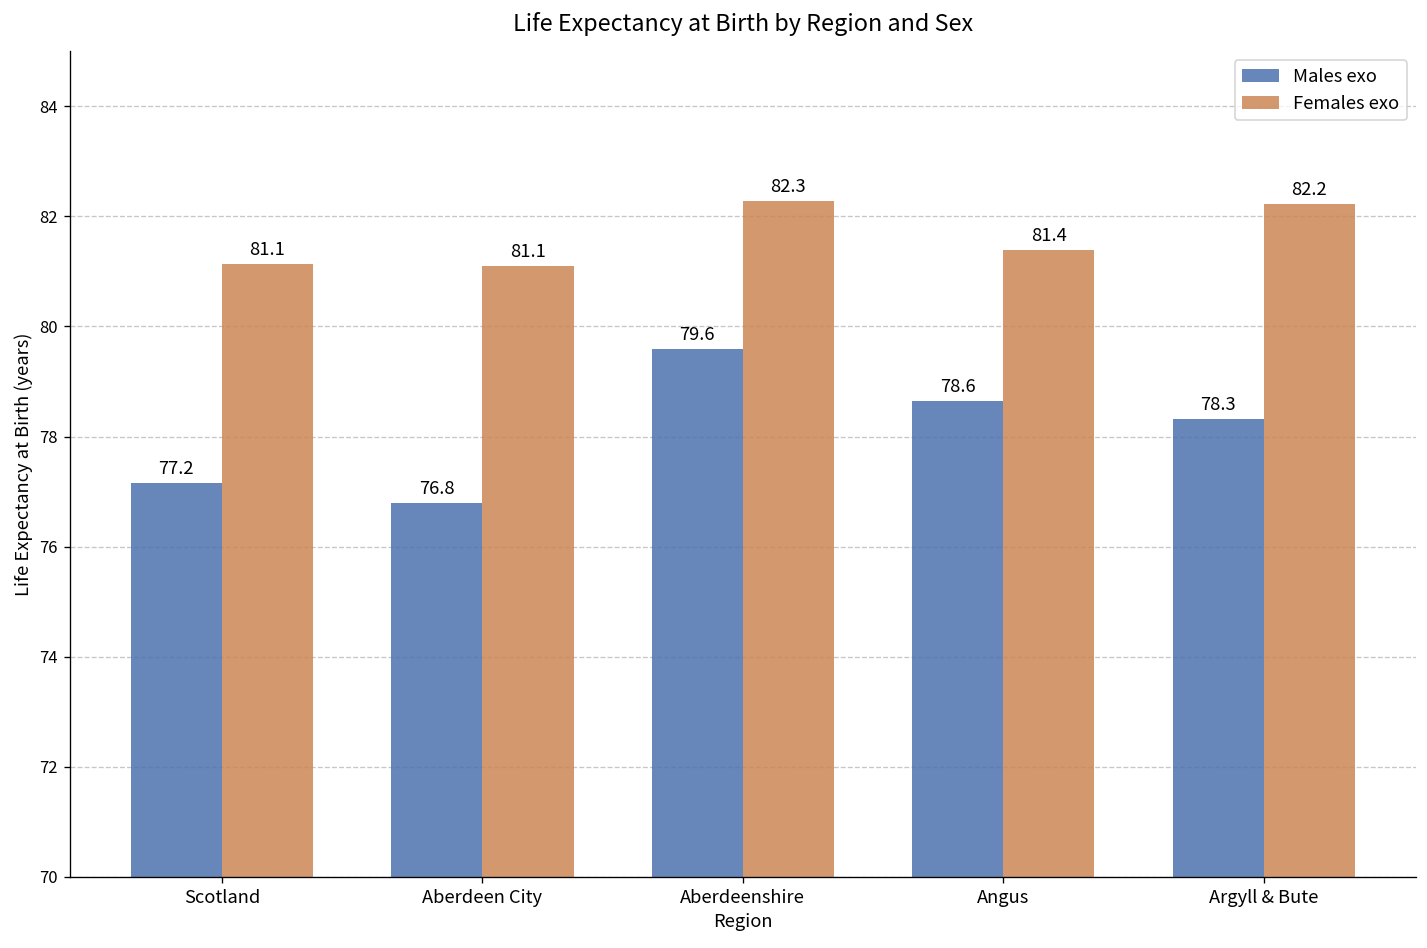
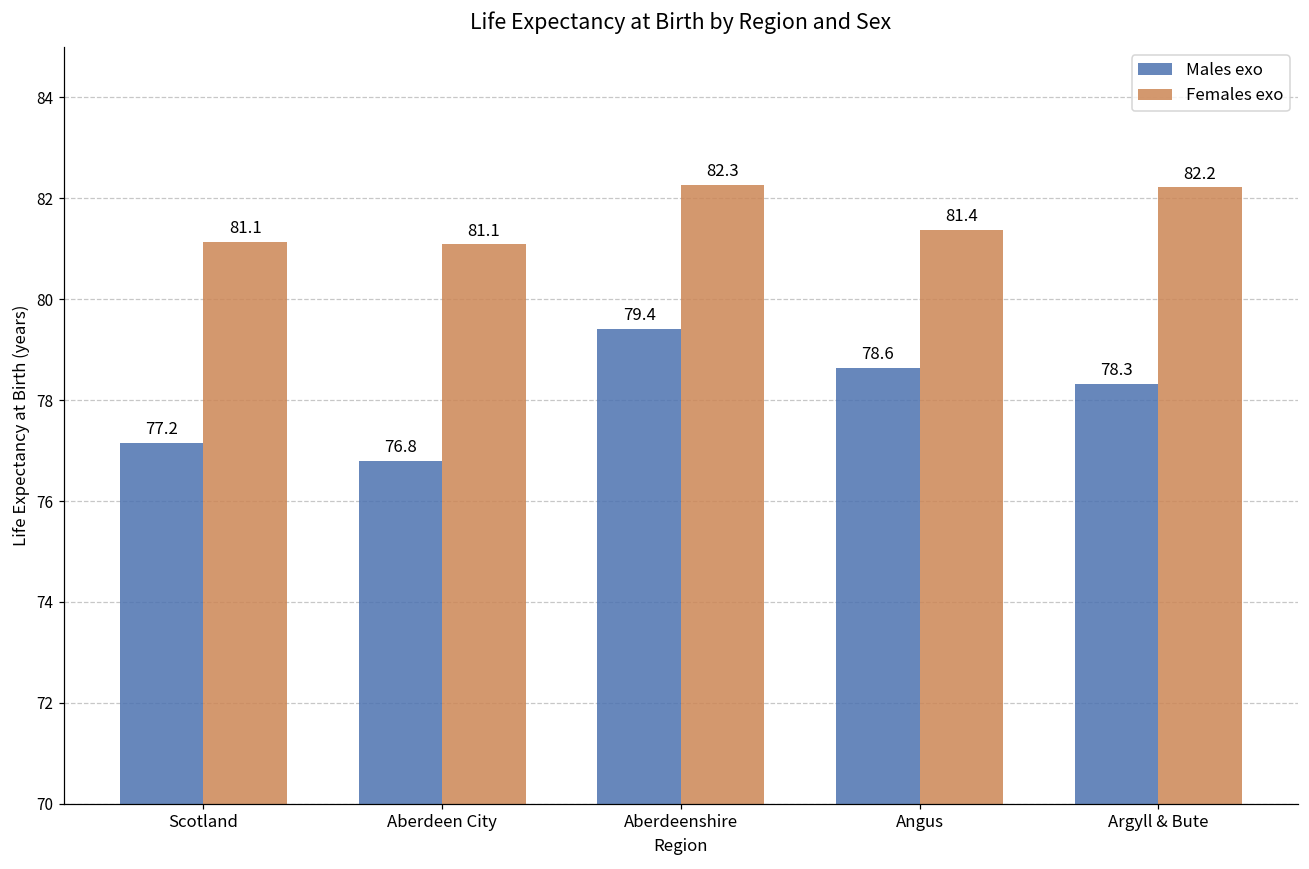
Males exo, Aberdeenshire: 79.6 -> 79.4
